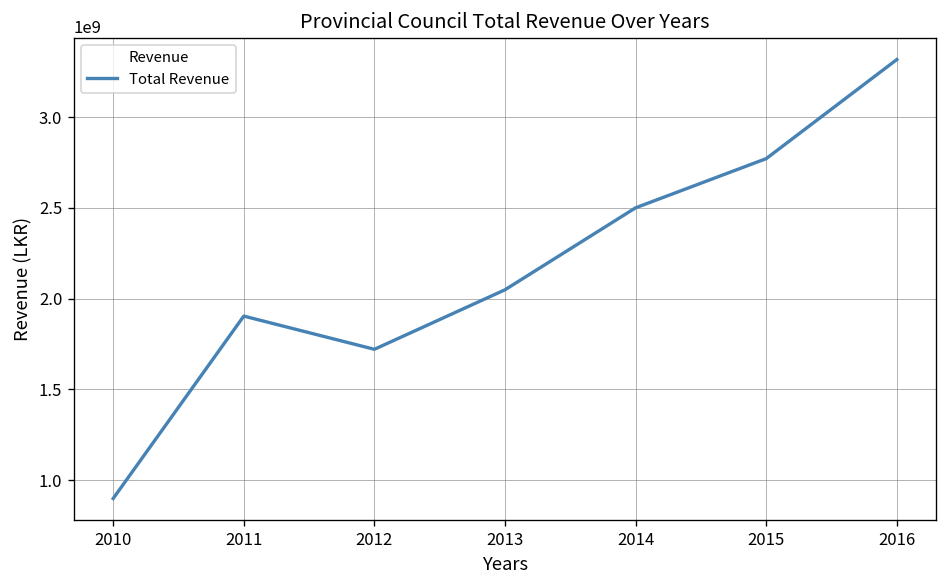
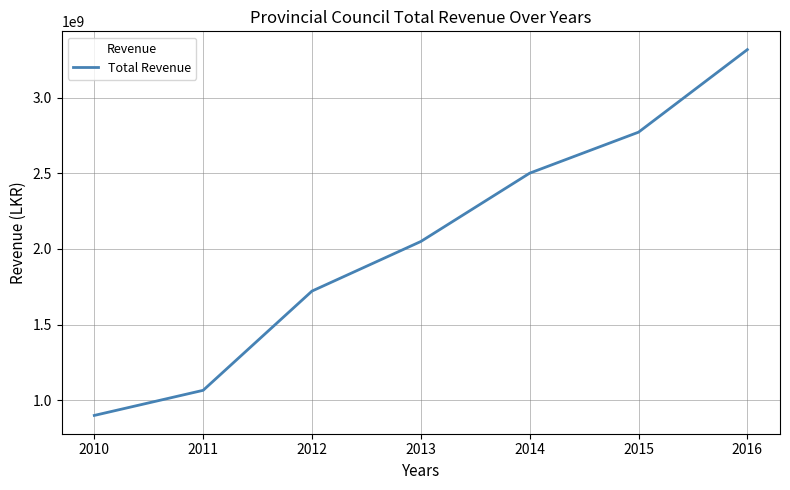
2011: 1900000000 -> 1070000000
